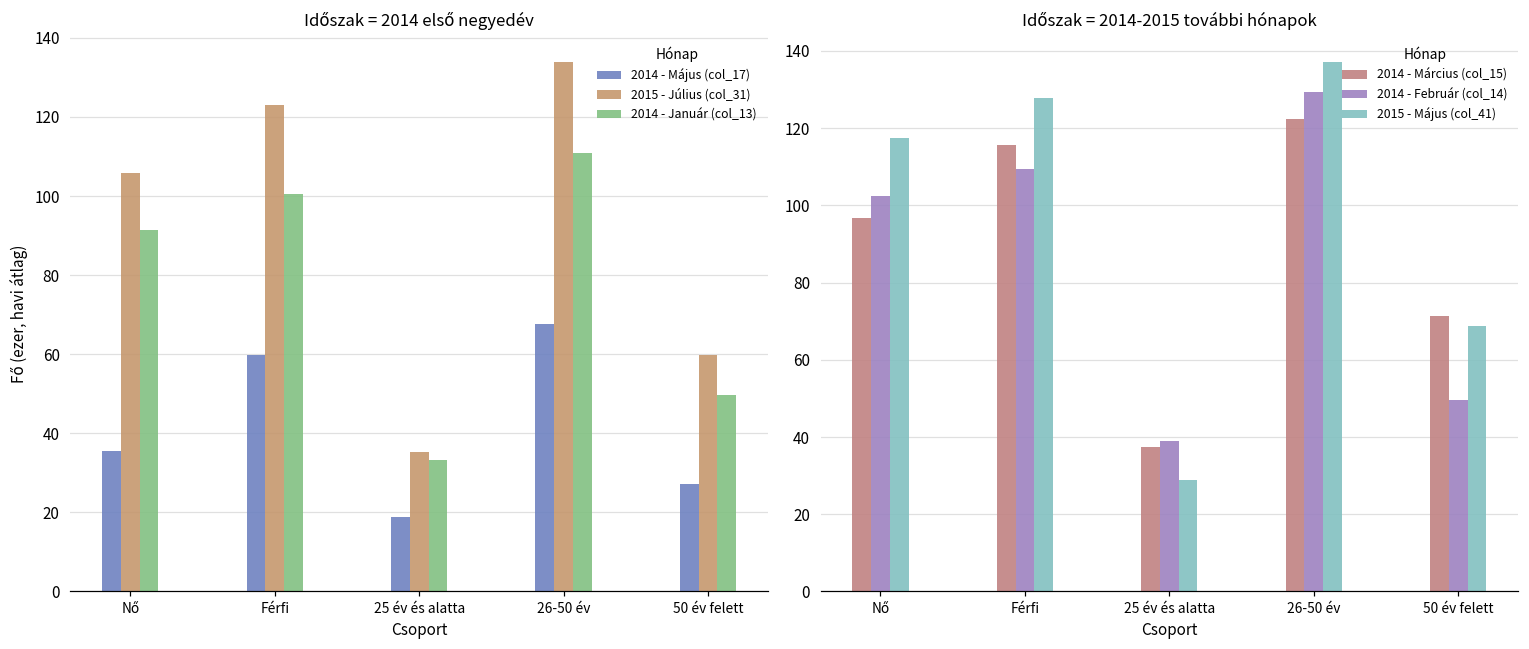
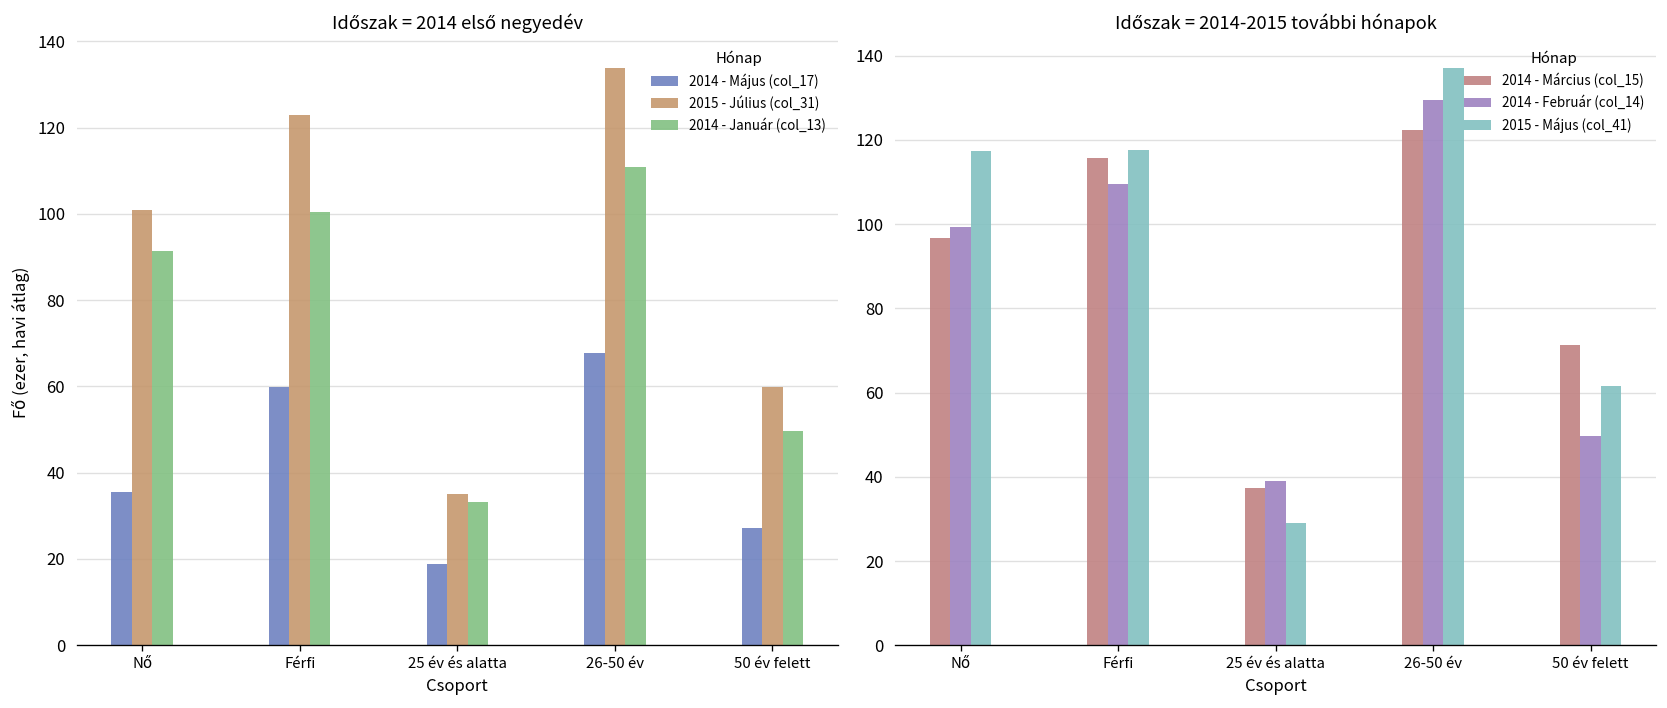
Időszak = 2014 első negyedév, 2015 - Július (col_31), Nő: 106 -> 101
Időszak = 2014-2015 további hónapok, 2014 - Február (col_14), Nő: 102 -> 99
Időszak = 2014-2015 további hónapok, 2015 - Május (col_41), Férfi: 128 -> 117
Időszak = 2014-2015 további hónapok, 2015 - Május (col_41), 50 év felett: 69 -> 61
